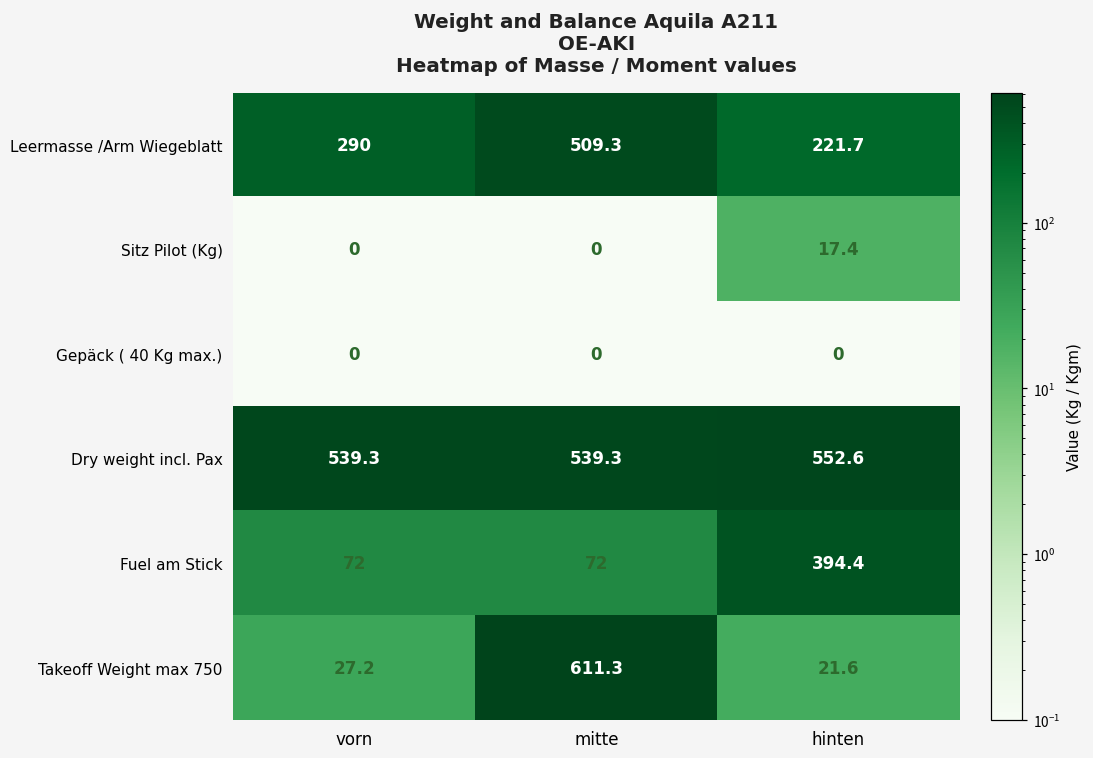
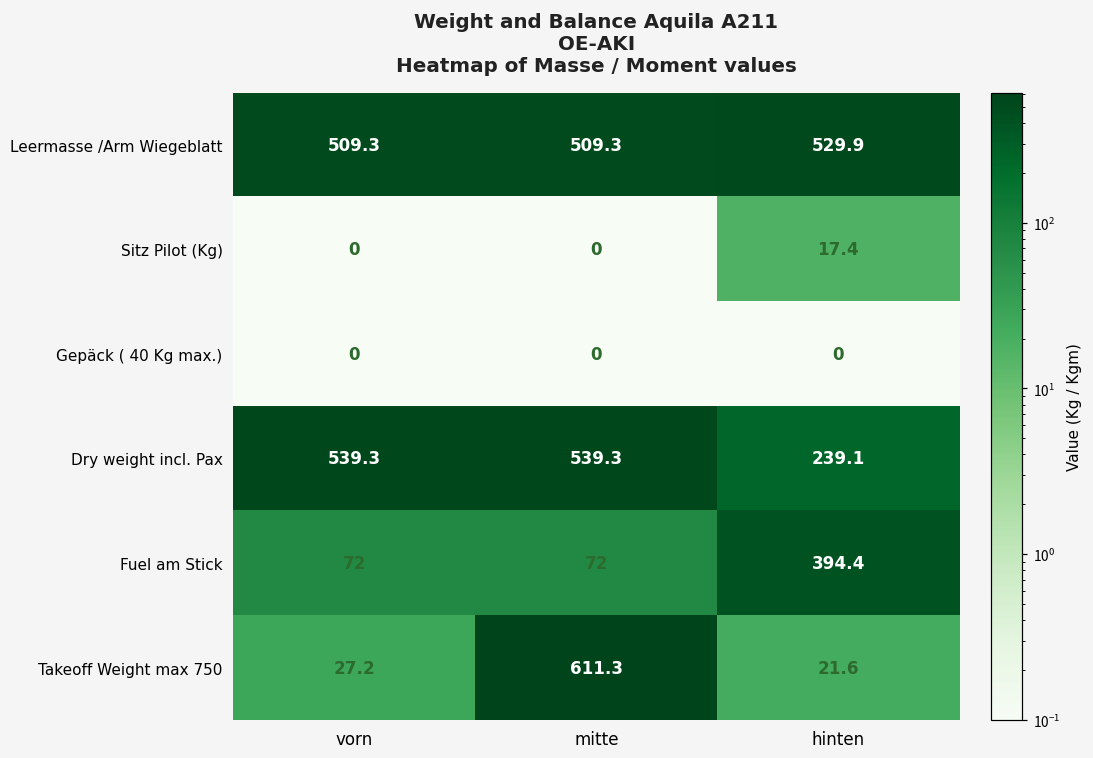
Leermasse /Arm Wiegeblatt, vorn: 290 -> 509.3
Leermasse /Arm Wiegeblatt, hinten: 221.7 -> 529.9
Dry weight incl. Pax, hinten: 552.6 -> 239.1
